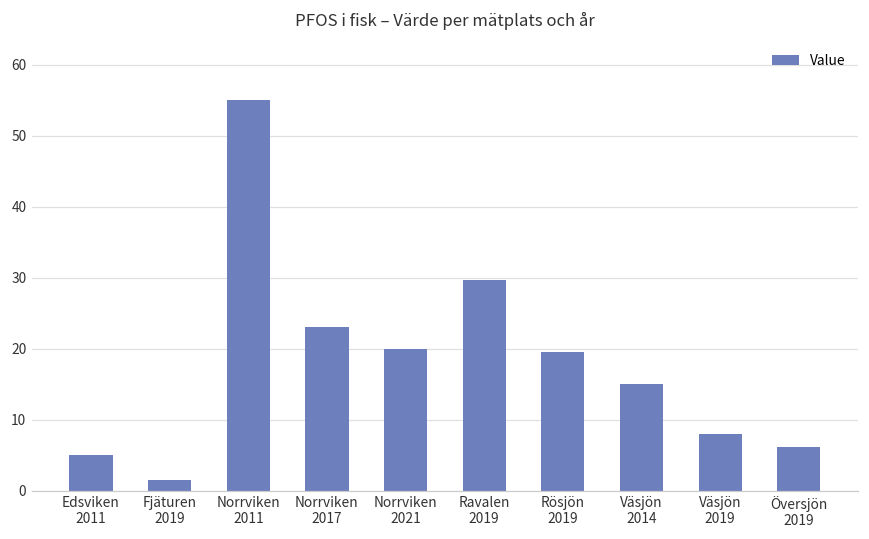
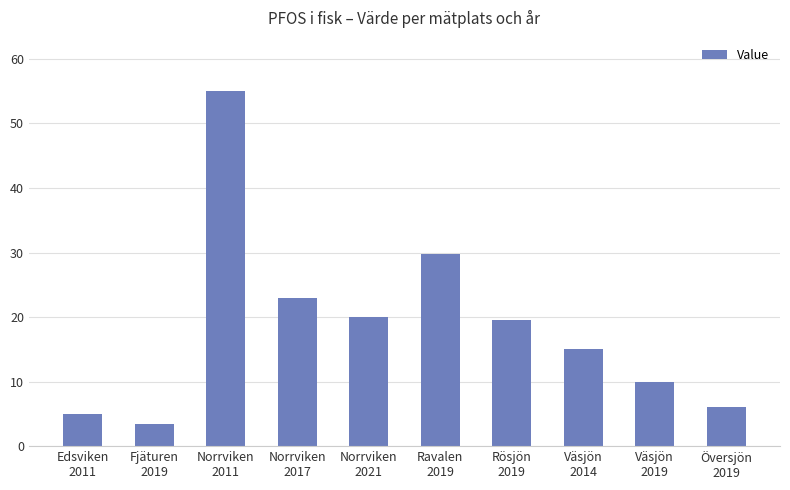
Fjäturen 2019: 2 -> 4
Väsjön 2019: 8 -> 10
